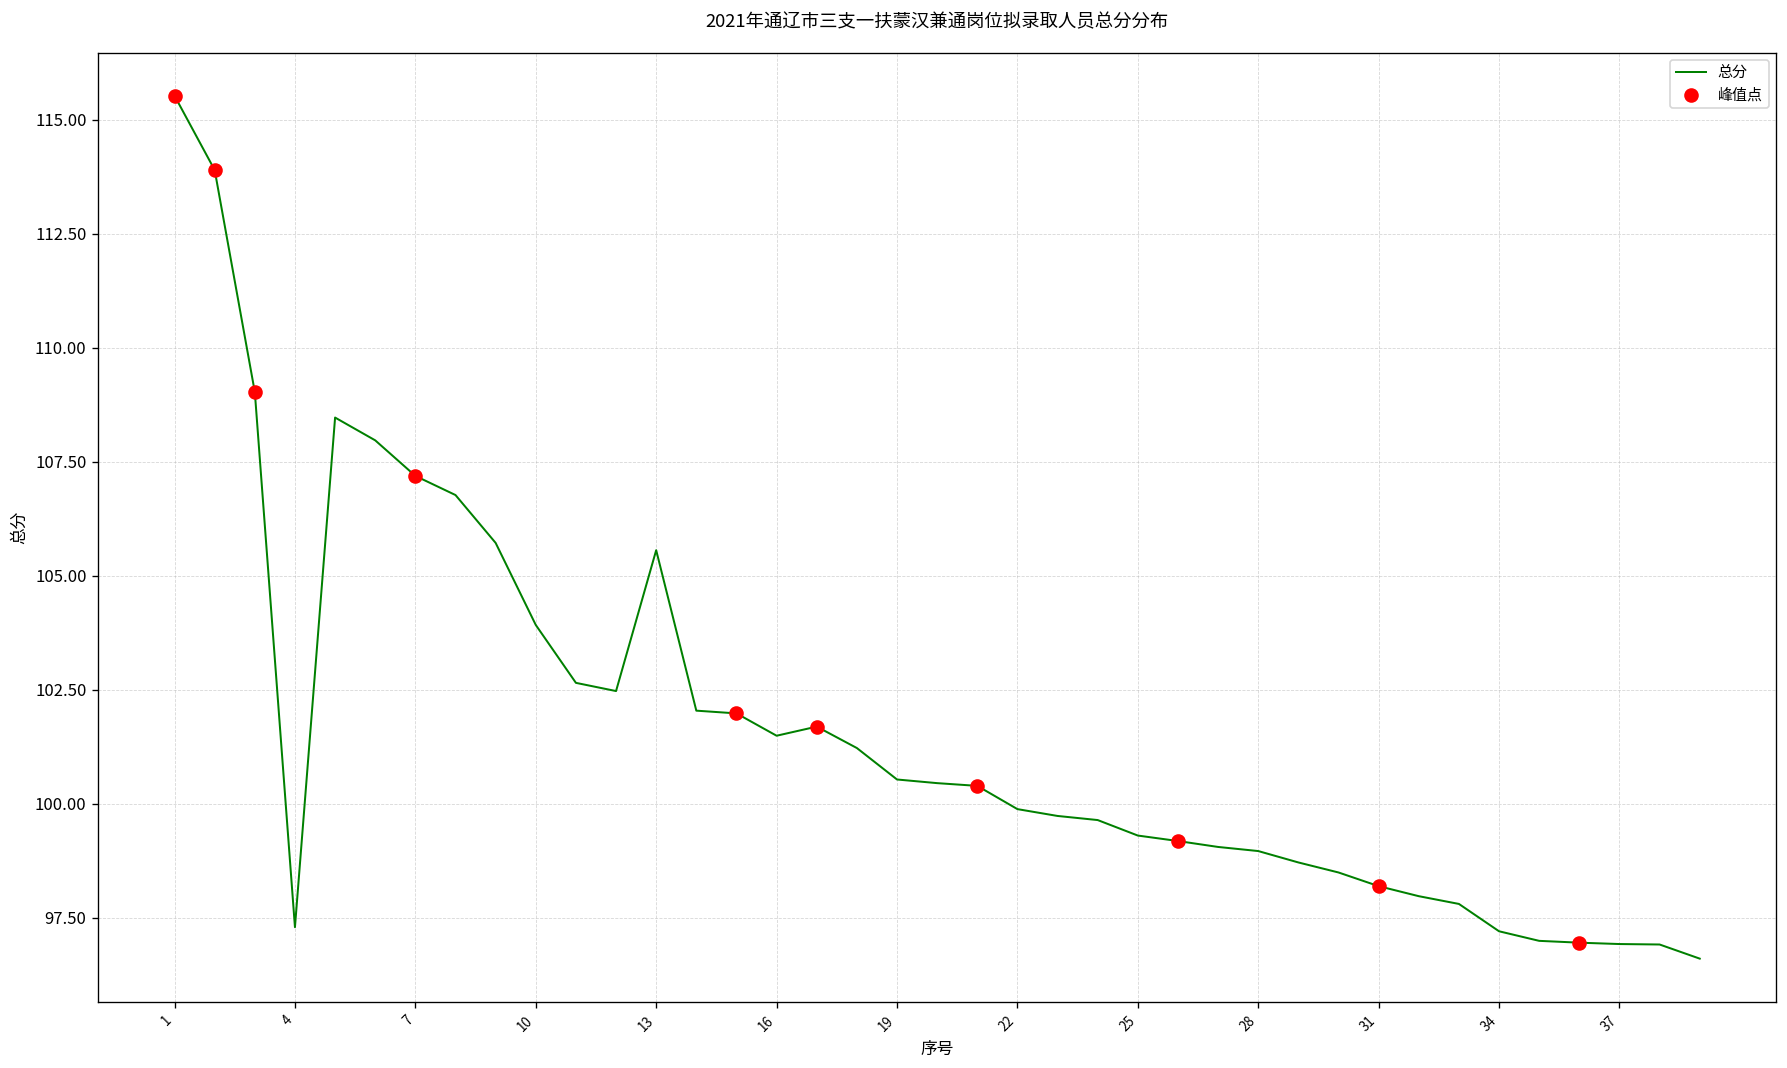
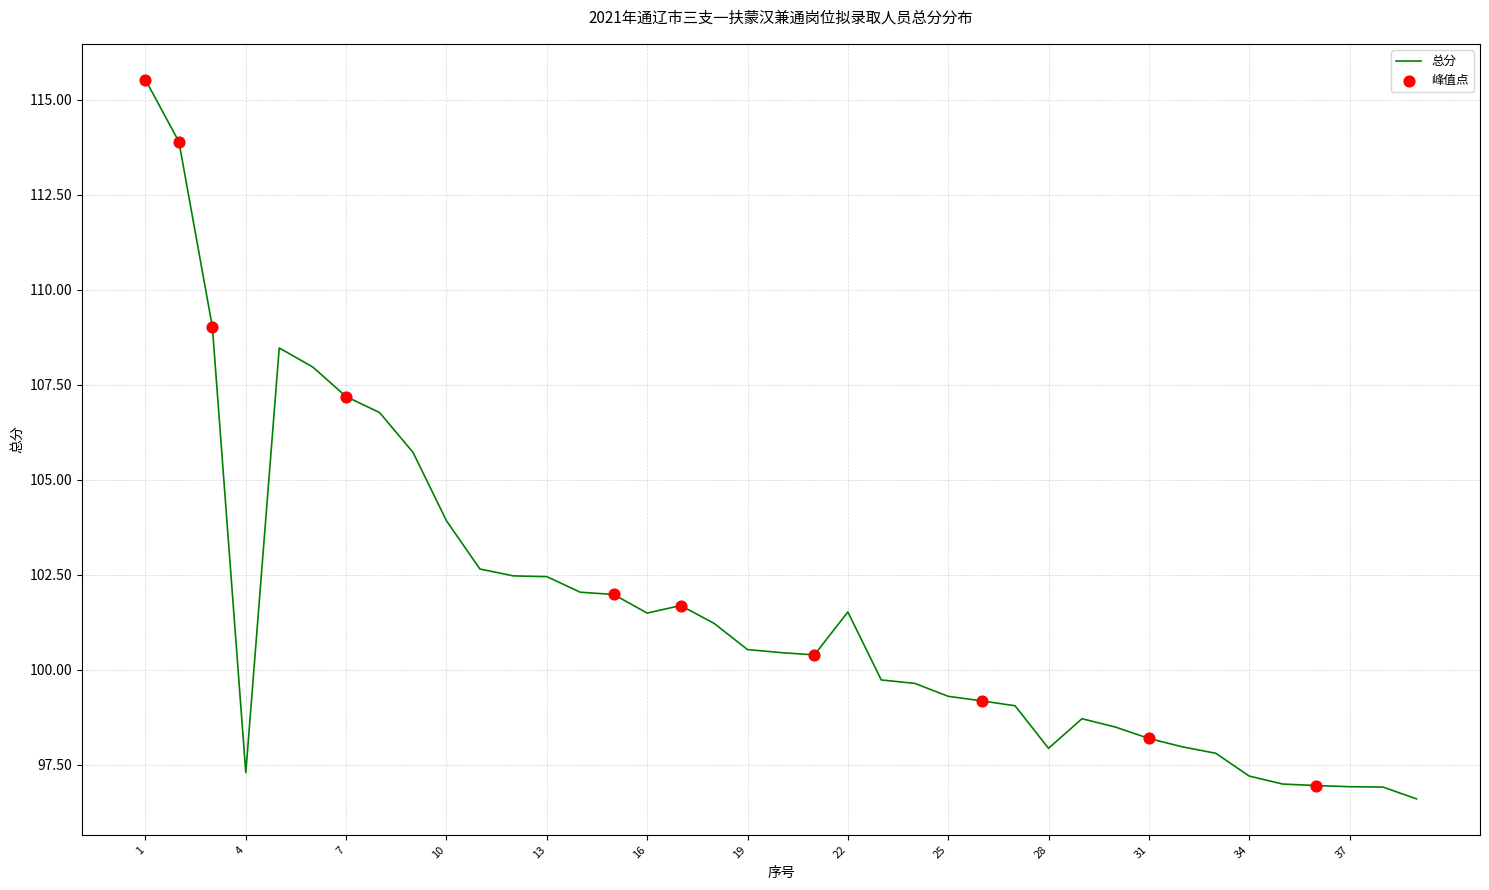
总分, 13: 105.6 -> 102.5
总分, 22: 99.9 -> 101.5
总分, 28: 99.0 -> 97.9
